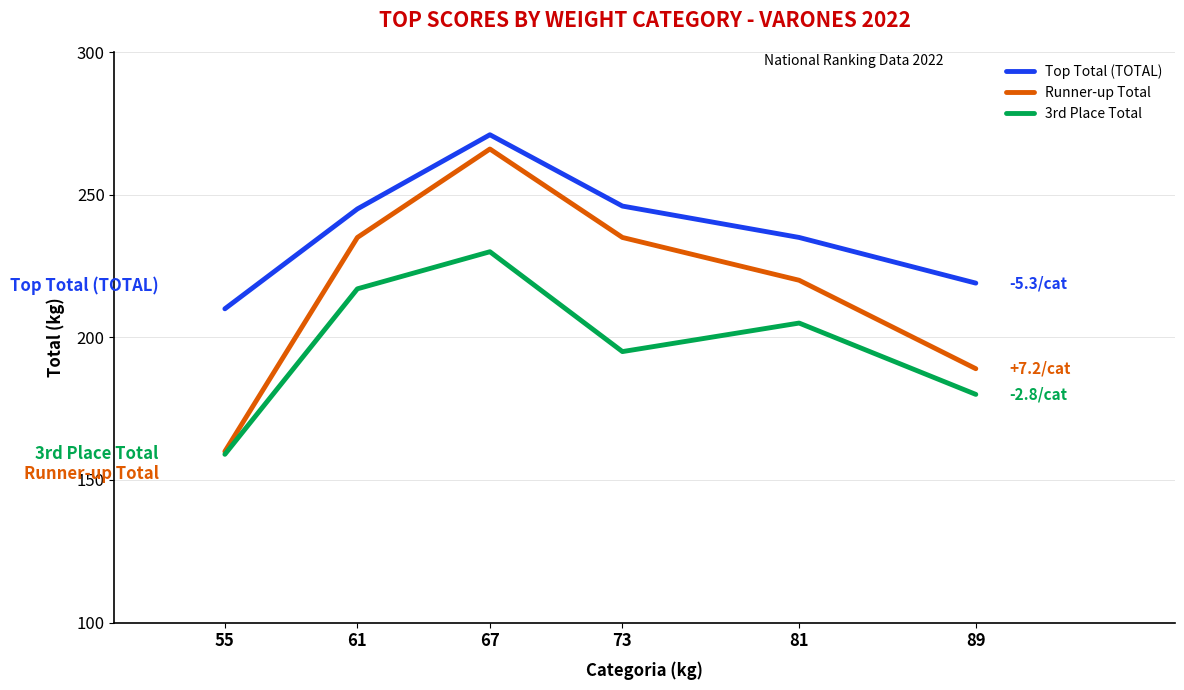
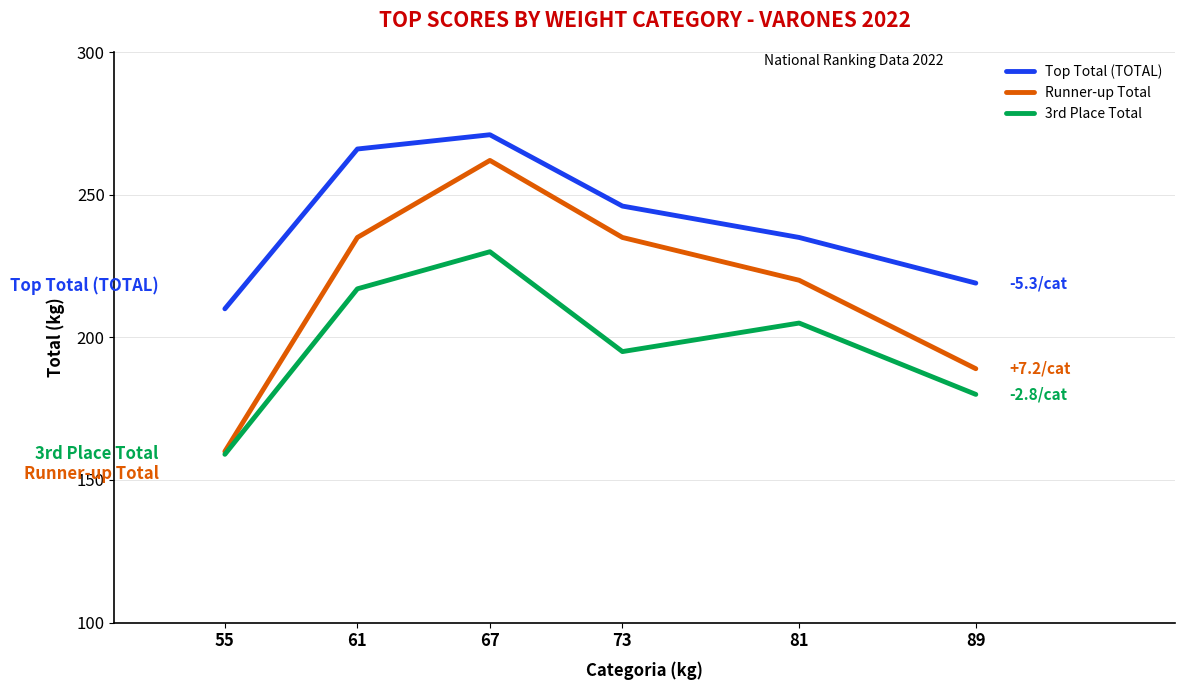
Top Total (TOTAL), 61: 245 -> 266
Runner-up Total, 67: 266 -> 262
